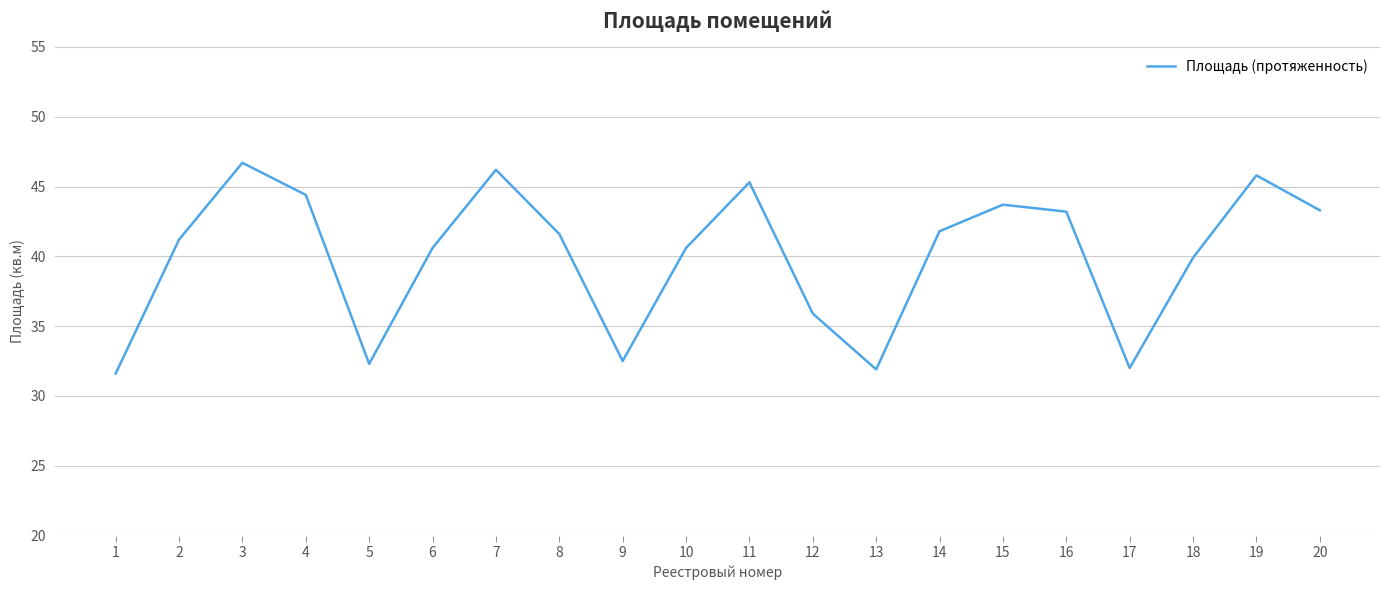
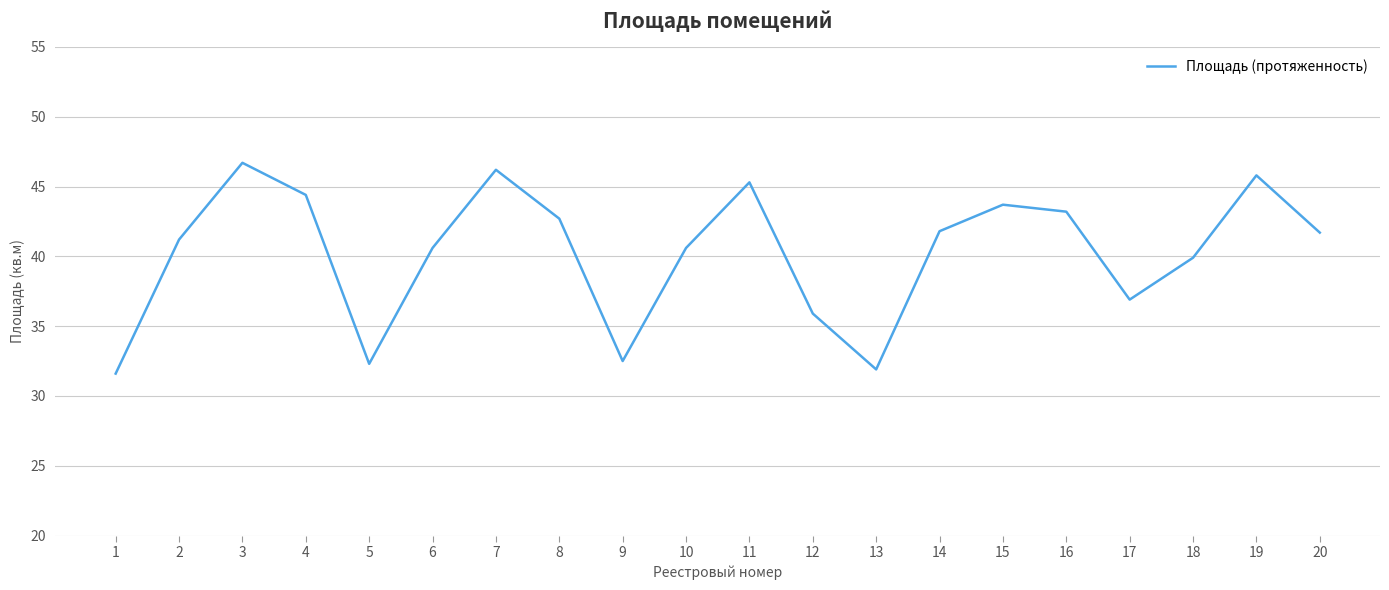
8: 41.6 -> 42.7
17: 32.0 -> 36.9
20: 43.3 -> 41.7
